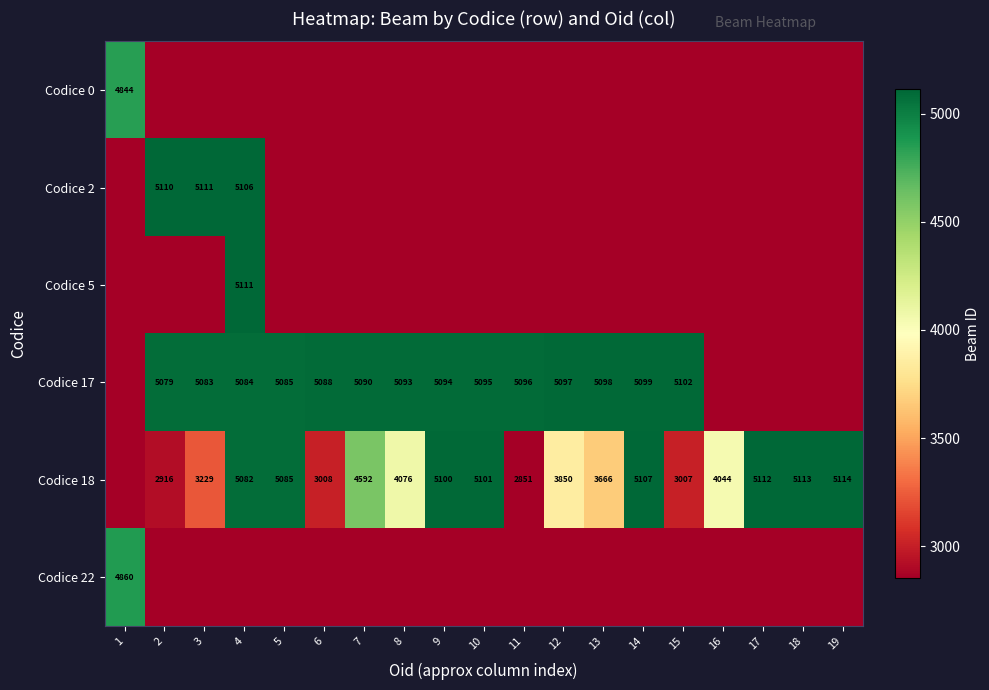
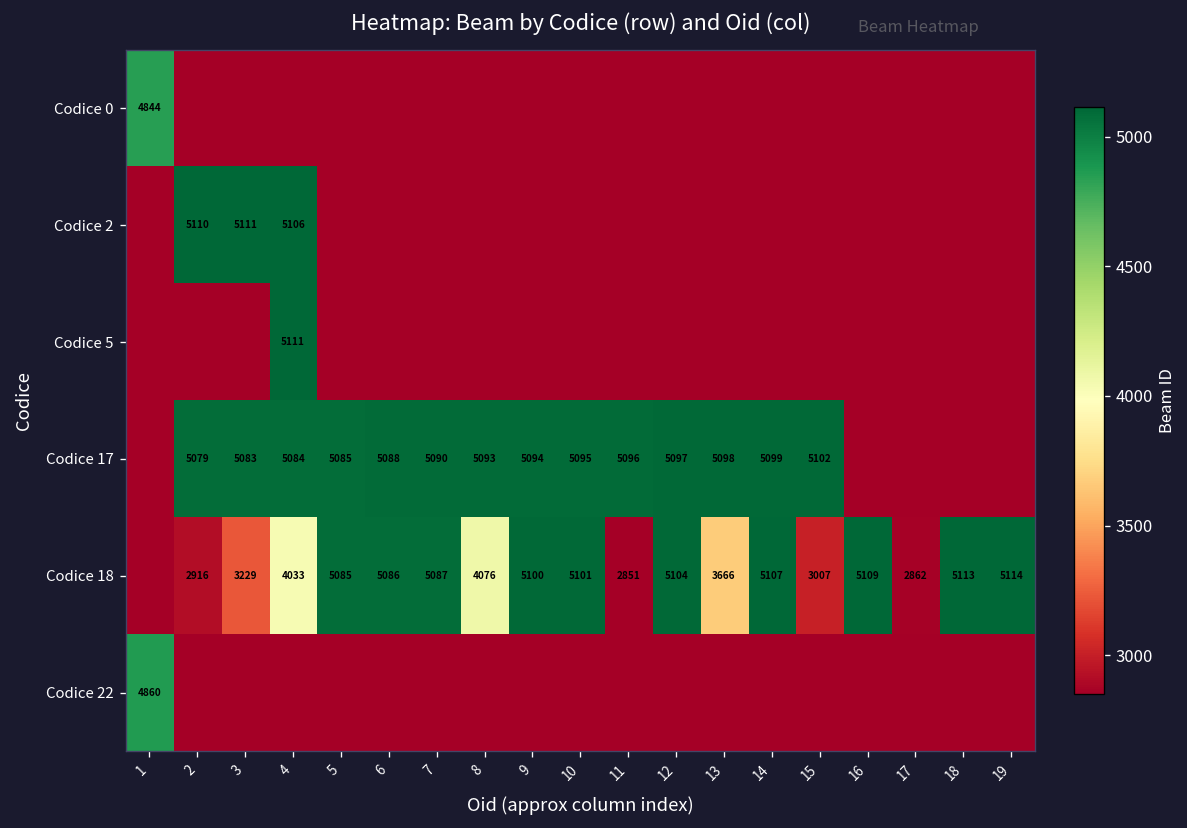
Codice 18, 4: 5082 -> 4033
Codice 18, 6: 3008 -> 5086
Codice 18, 7: 4592 -> 5087
Codice 18, 12: 3850 -> 5104
Codice 18, 16: 4044 -> 5109
Codice 18, 17: 5112 -> 2862
